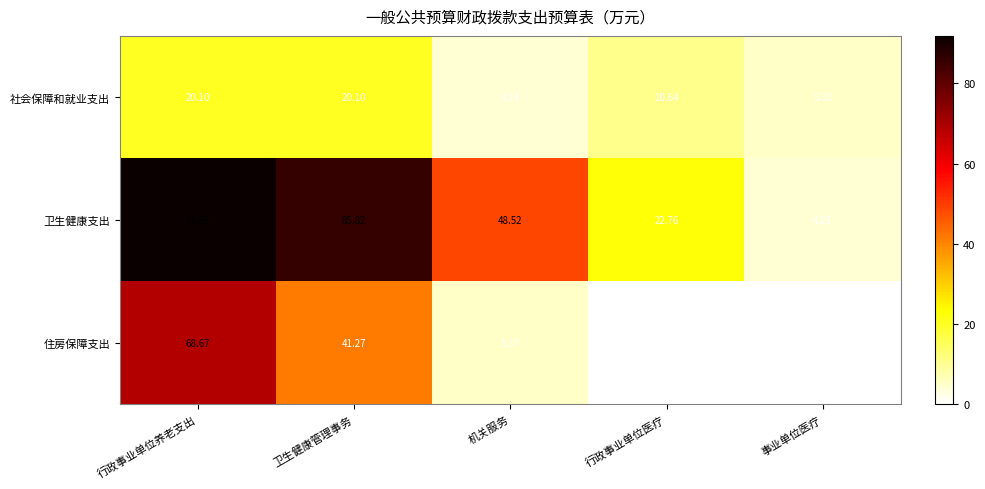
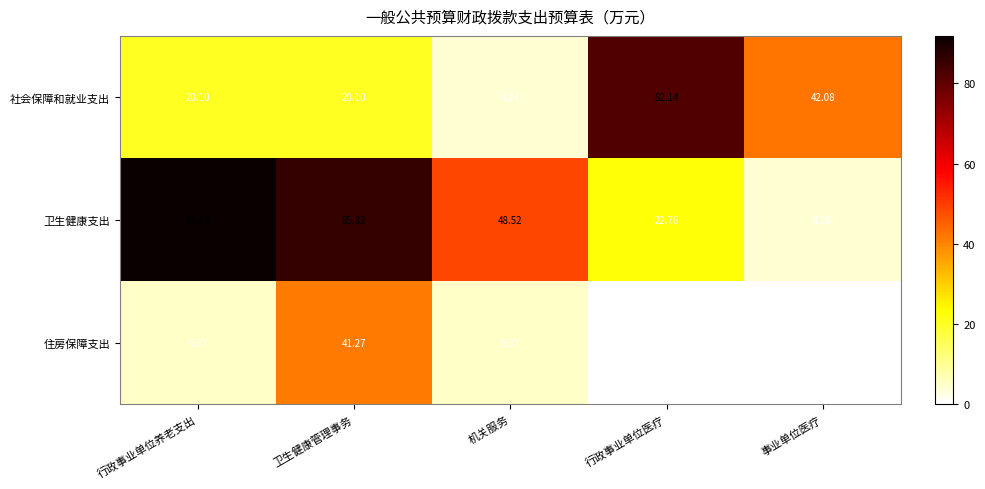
社会保障和就业支出, 行政事业单位医疗: 10.64 -> 82.14
社会保障和就业支出, 事业单位医疗: 5.32 -> 42.08
住房保障支出, 行政事业单位养老支出: 68.67 -> 5.37
